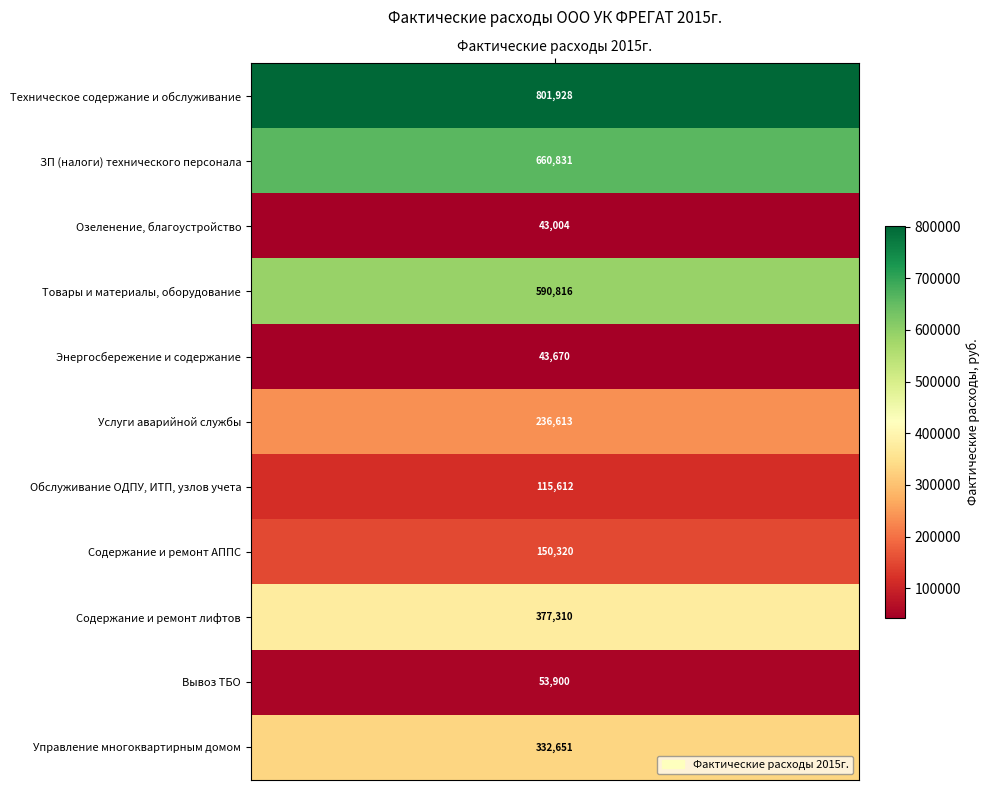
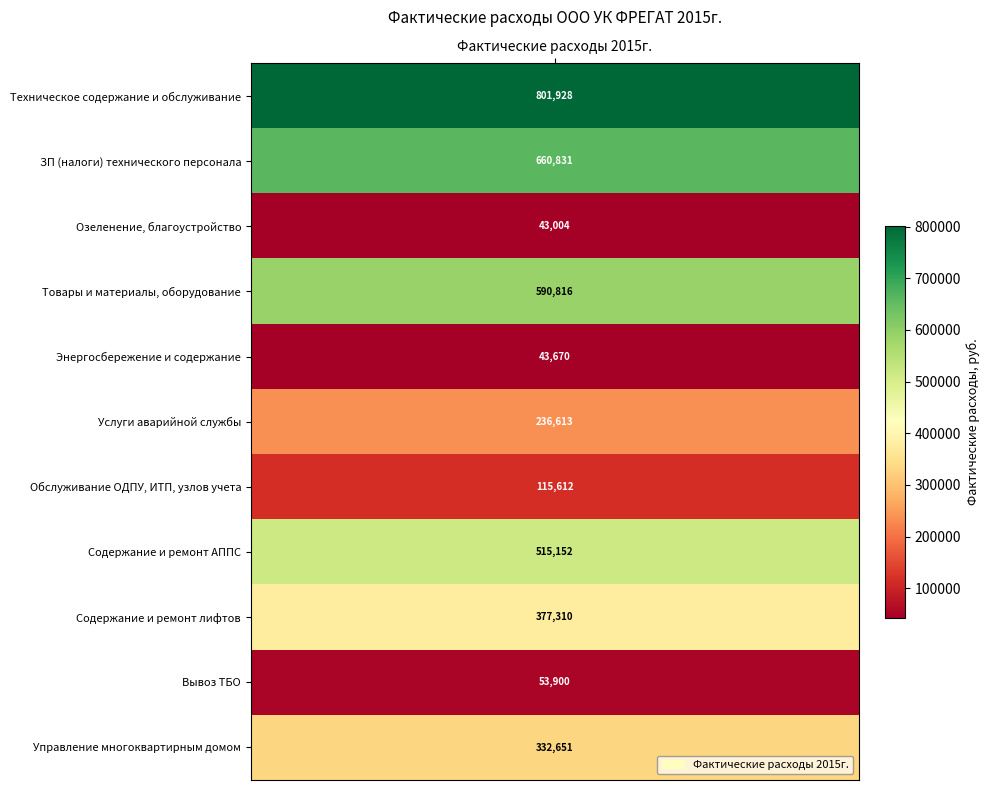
Содержание и ремонт АППС, Фактические расходы 2015г.: 150,320 -> 515,152
